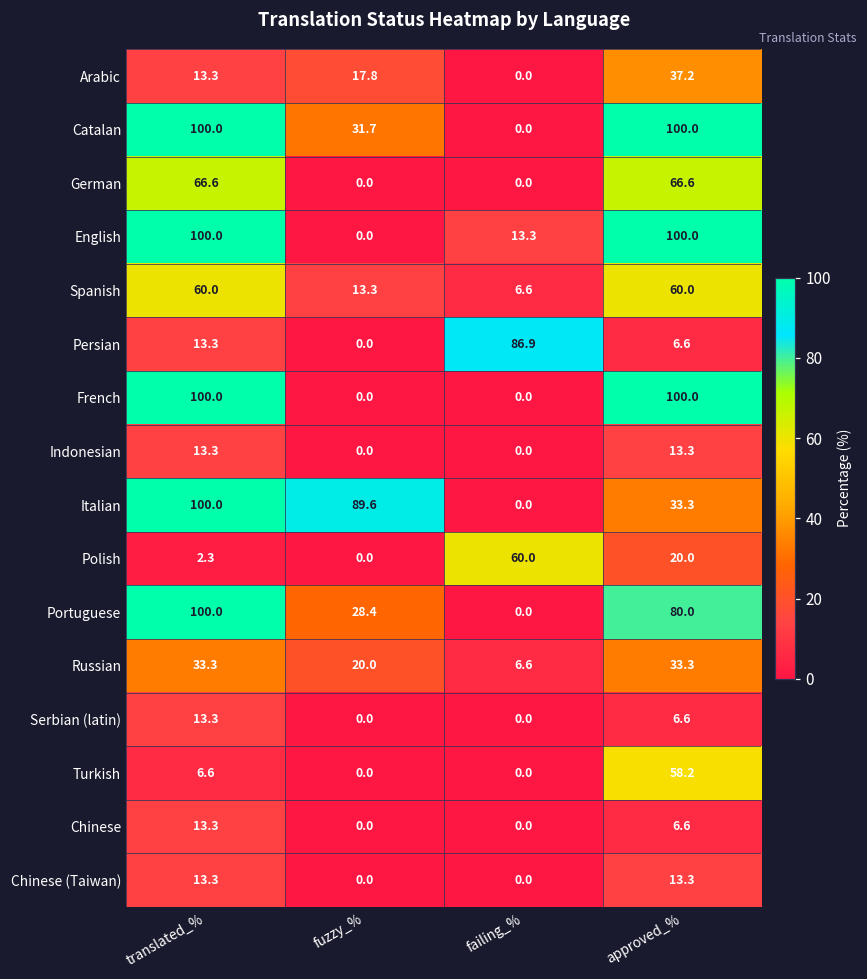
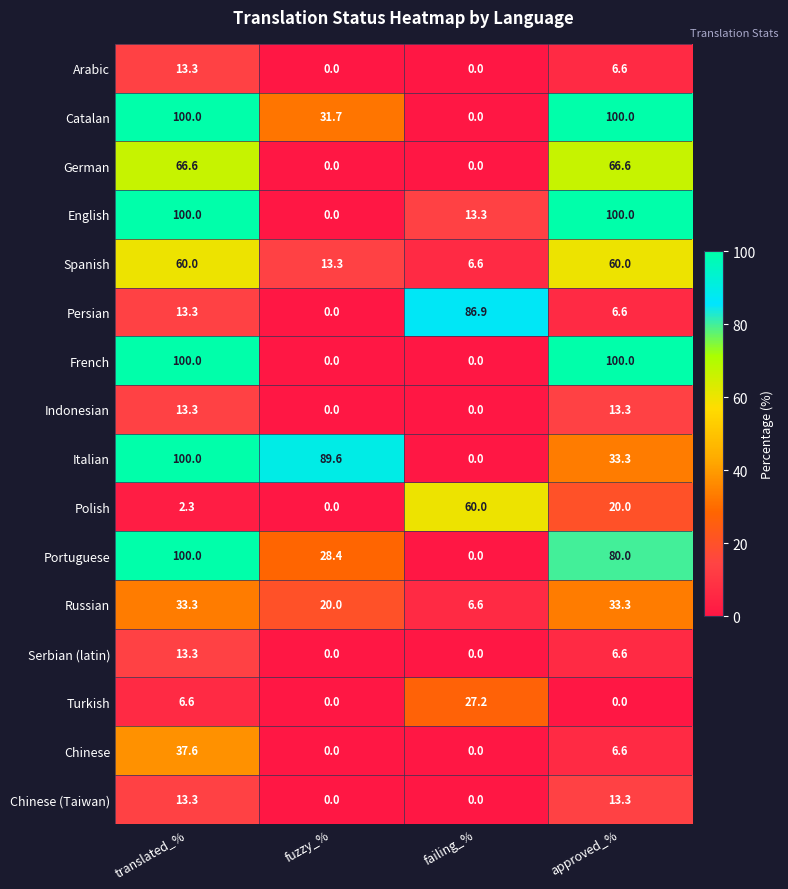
Arabic, fuzzy_%: 17.8 -> 0.0
Arabic, approved_%: 37.2 -> 6.6
Turkish, failing_%: 0.0 -> 27.2
Turkish, approved_%: 58.2 -> 0.0
Chinese, translated_%: 13.3 -> 37.6
